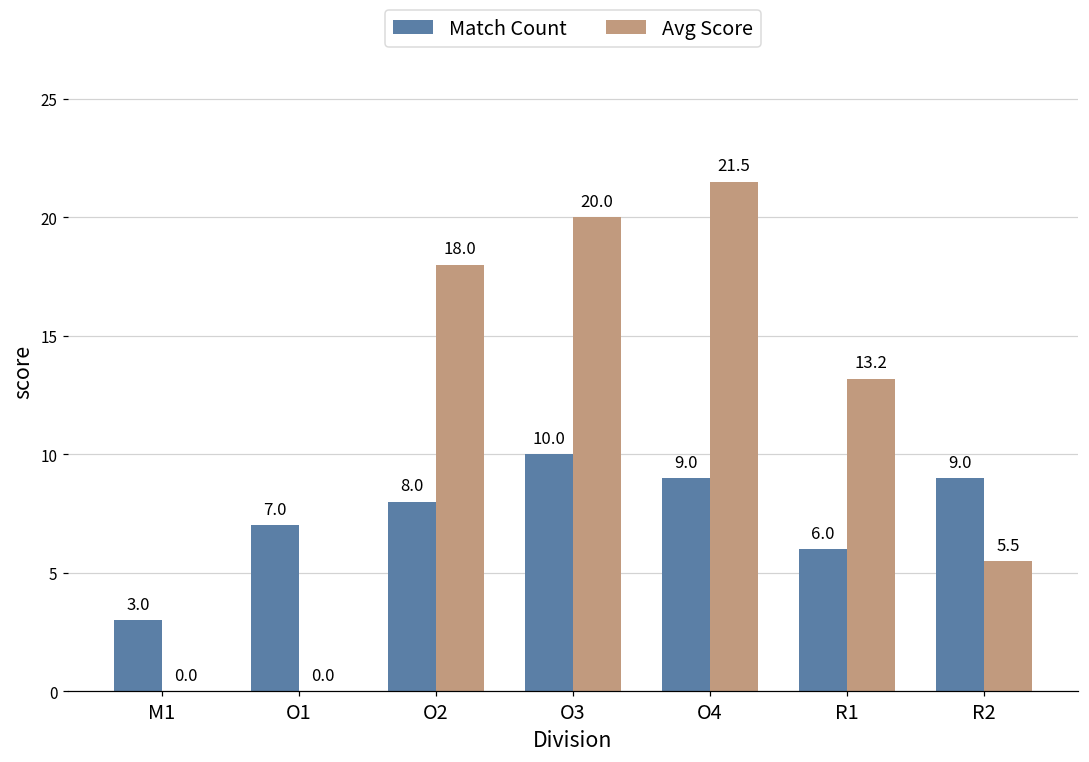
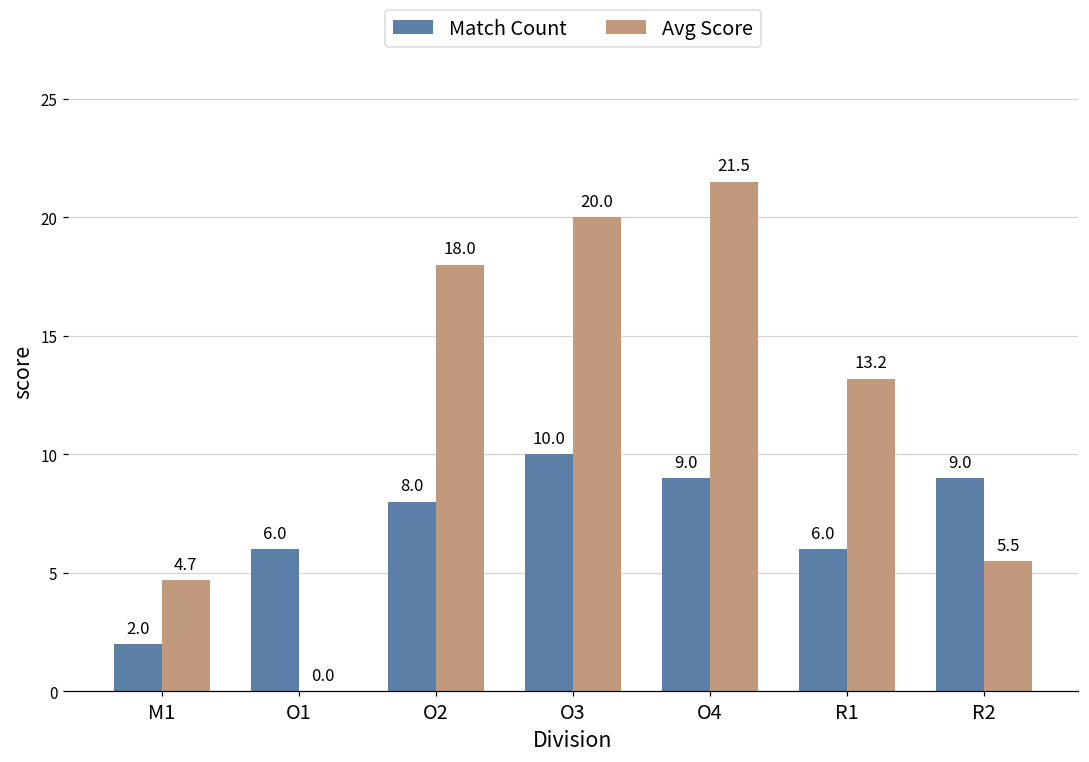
Match Count, M1: 3.0 -> 2.0
Avg Score, M1: 0.0 -> 4.7
Match Count, O1: 7.0 -> 6.0
